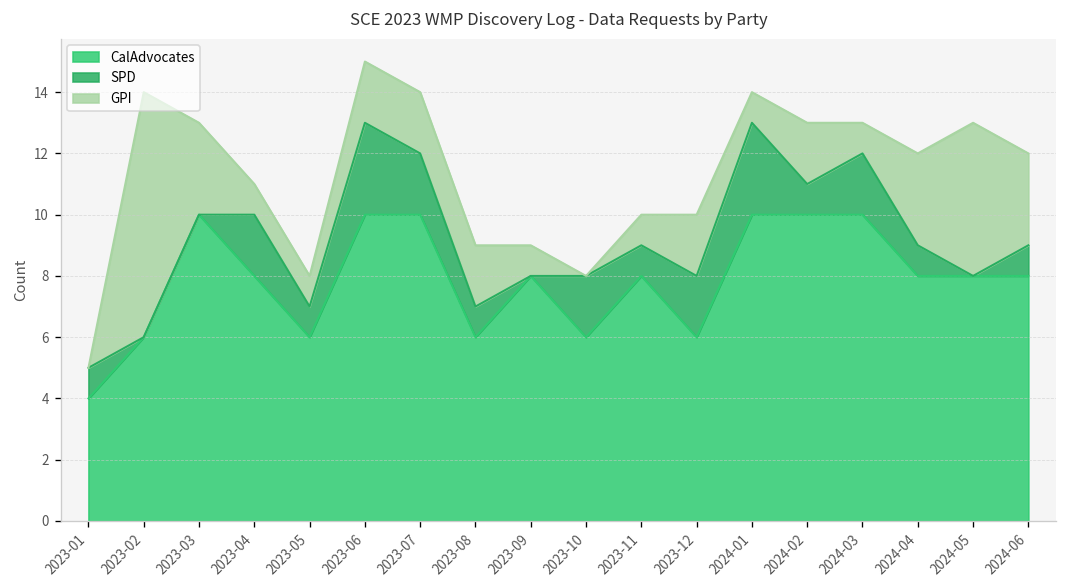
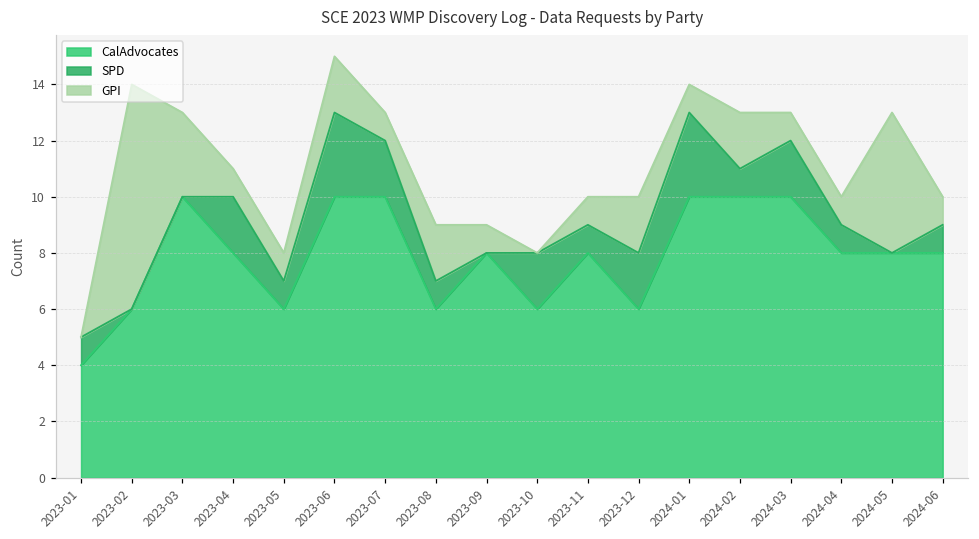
GPI, 2023-07: 2 -> 1
GPI, 2024-04: 3 -> 1
GPI, 2024-06: 3 -> 1
